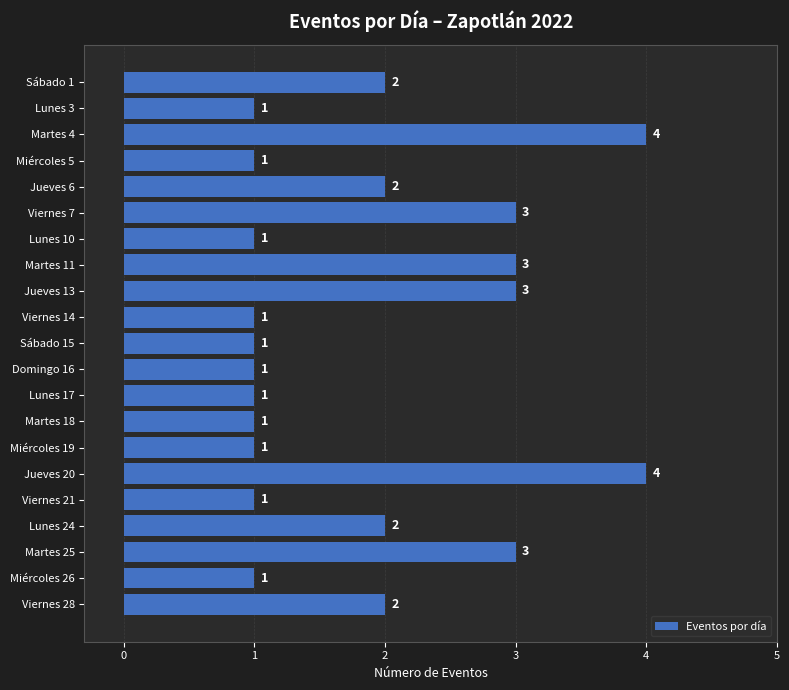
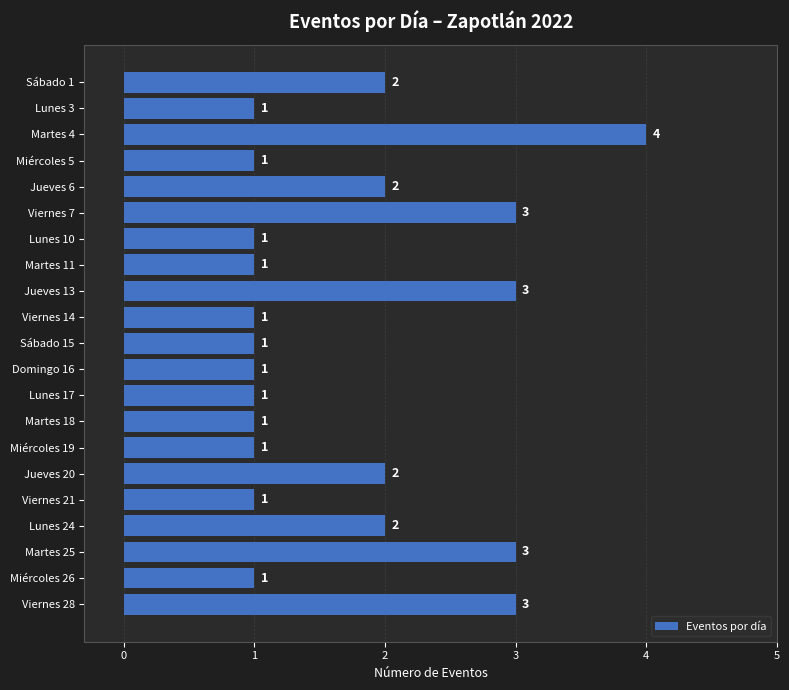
Martes 11: 3 -> 1
Jueves 20: 4 -> 2
Viernes 28: 2 -> 3
